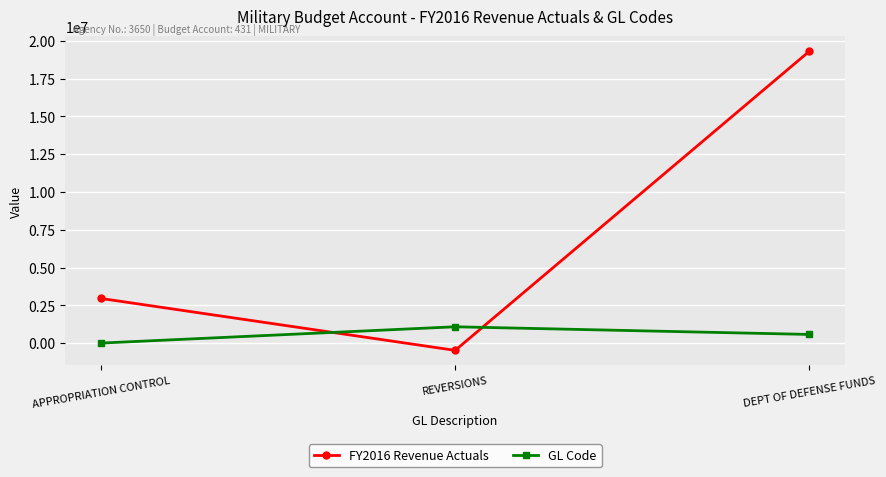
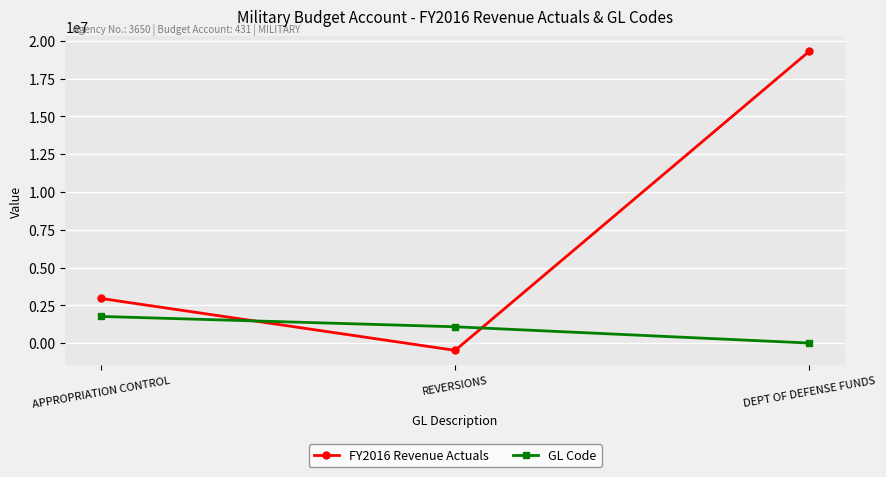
GL Code, APPROPRIATION CONTROL: 0 -> 1800000
GL Code, DEPT OF DEFENSE FUNDS: 600000 -> 0
